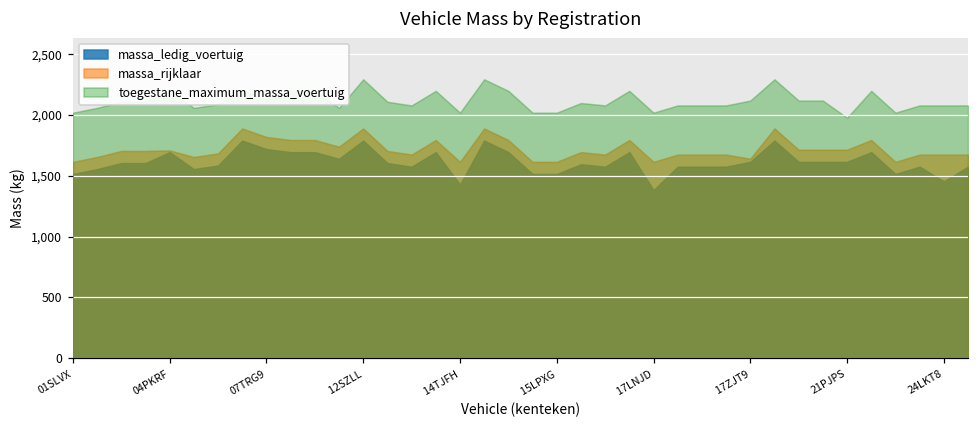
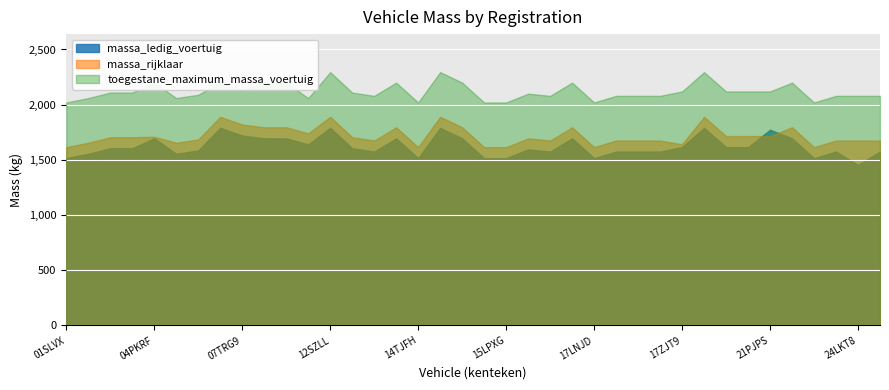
massa_ledig_voertuig, 14TJFH: 1,430 -> 1,520
massa_ledig_voertuig, 17LNJD: 1,380 -> 1,520
massa_ledig_voertuig, 21PJPS: 1,620 -> 1,770
toegestane_maximum_massa_voertuig, 21PJPS: 1,980 -> 2,120
